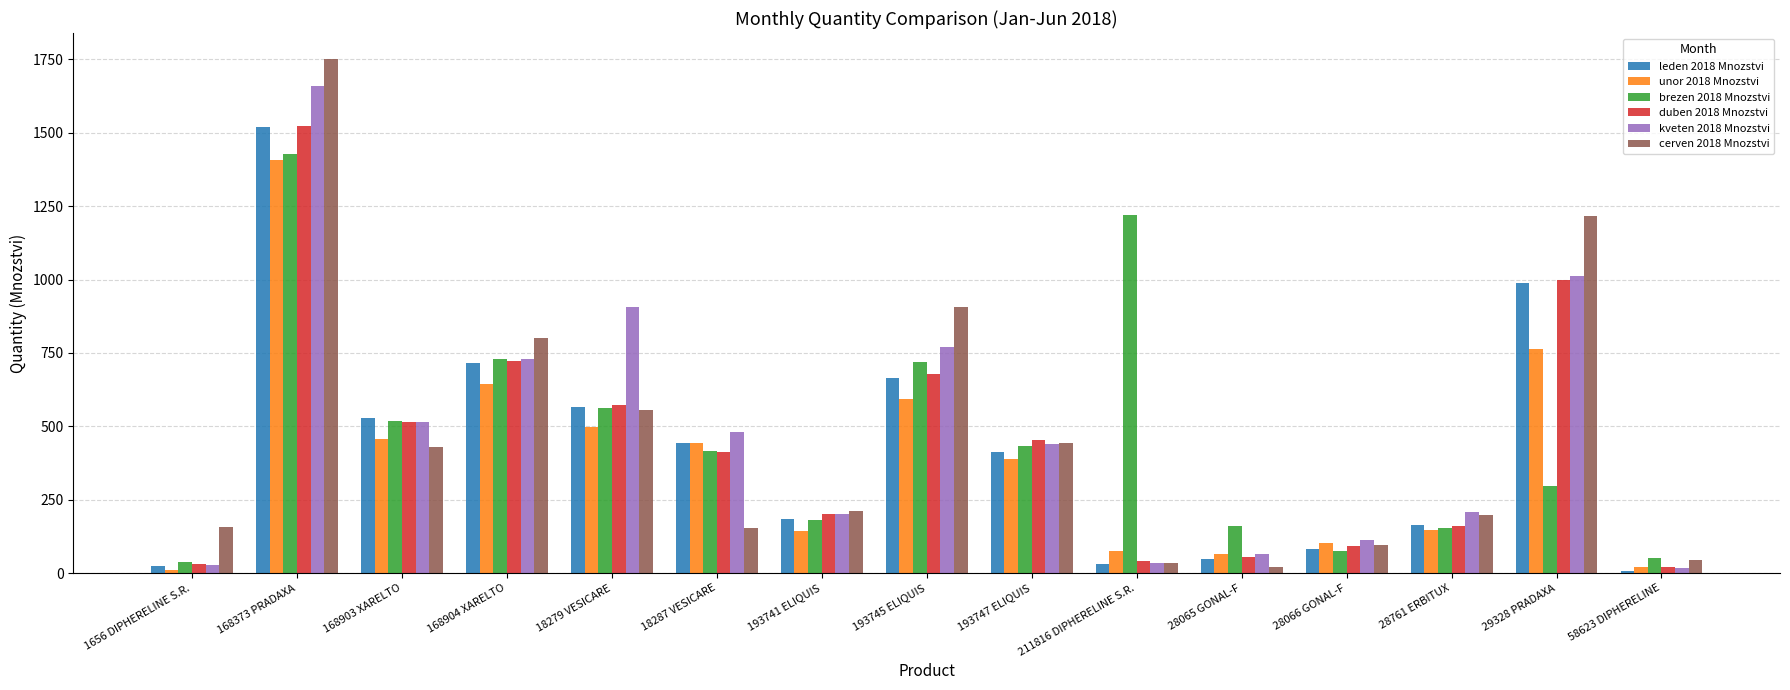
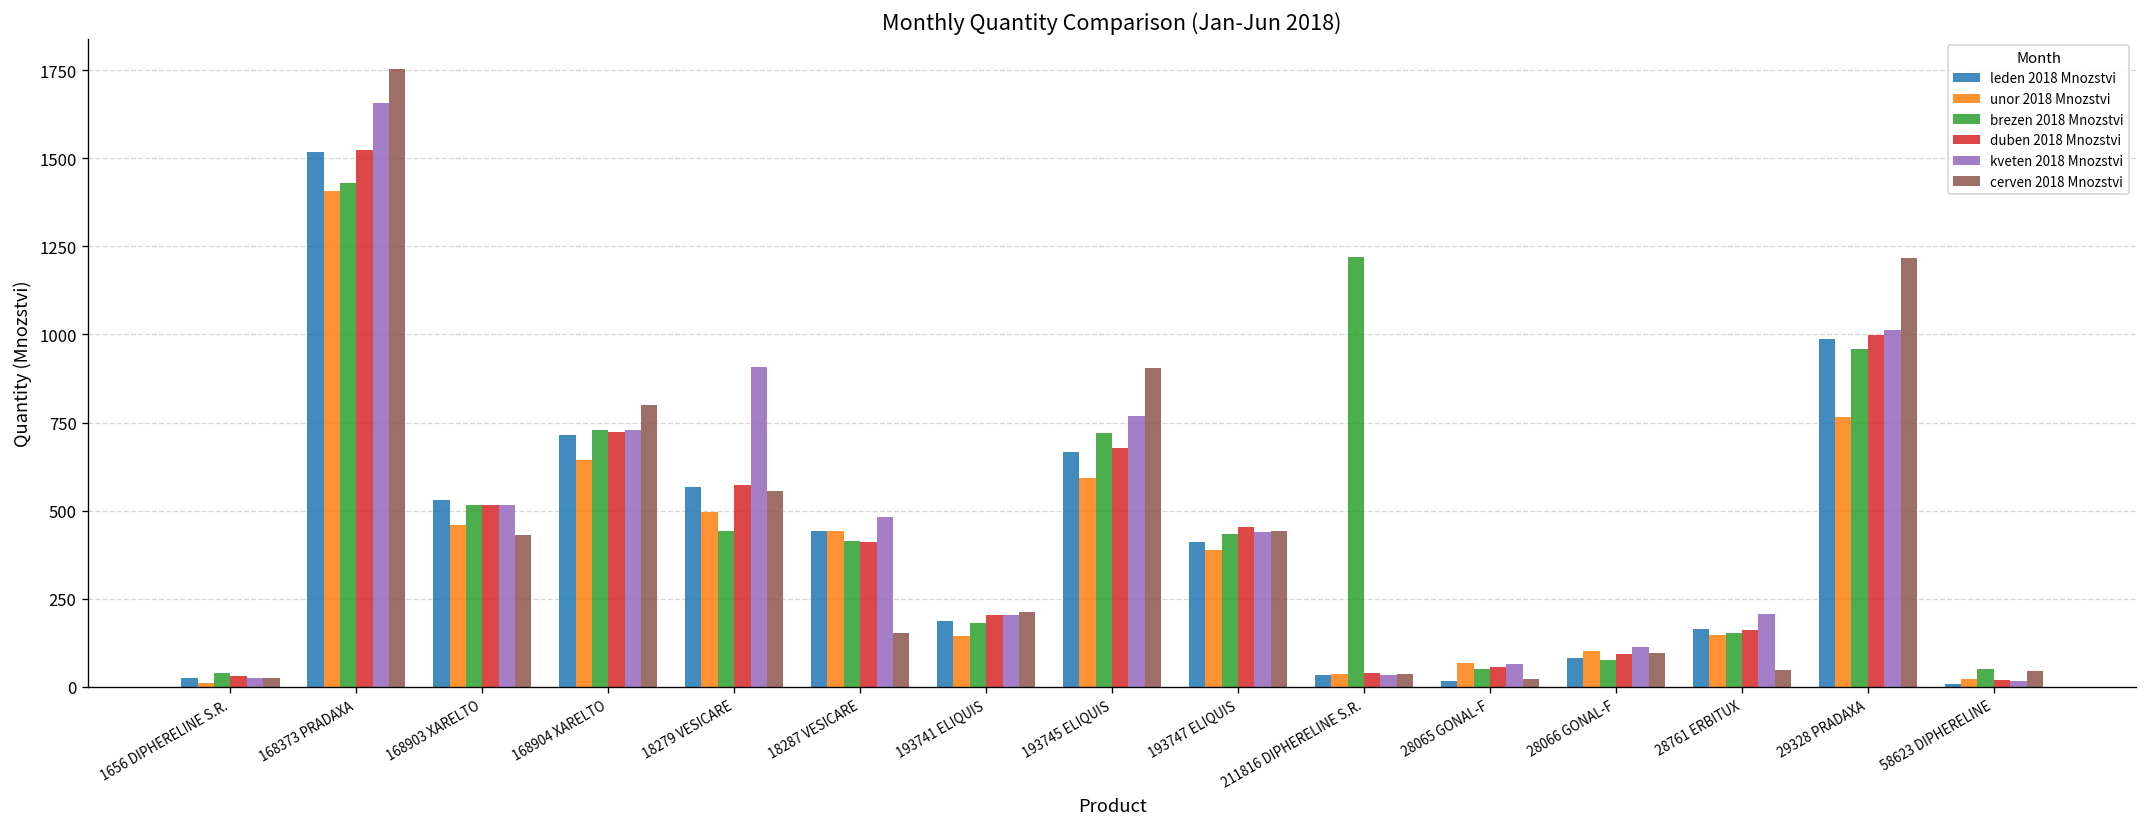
cerven 2018 Mnozstvi, 1656 DIPHERELINE S.R.: 160 -> 30
brezen 2018 Mnozstvi, 18279 VESICARE: 560 -> 440
unor 2018 Mnozstvi, 211816 DIPHERELINE S.R.: 70 -> 40
leden 2018 Mnozstvi, 28065 GONAL-F: 50 -> 20
brezen 2018 Mnozstvi, 28065 GONAL-F: 160 -> 50
cerven 2018 Mnozstvi, 28761 ERBITUX: 200 -> 50
brezen 2018 Mnozstvi, 29328 PRADAXA: 300 -> 960
